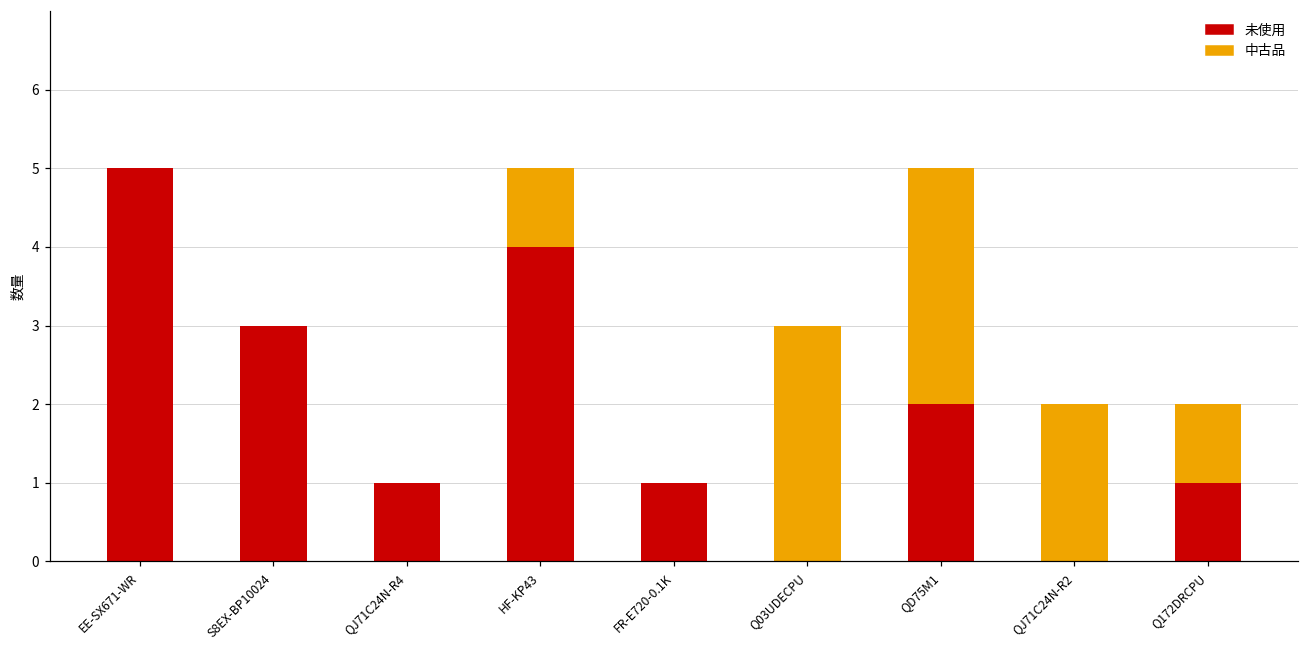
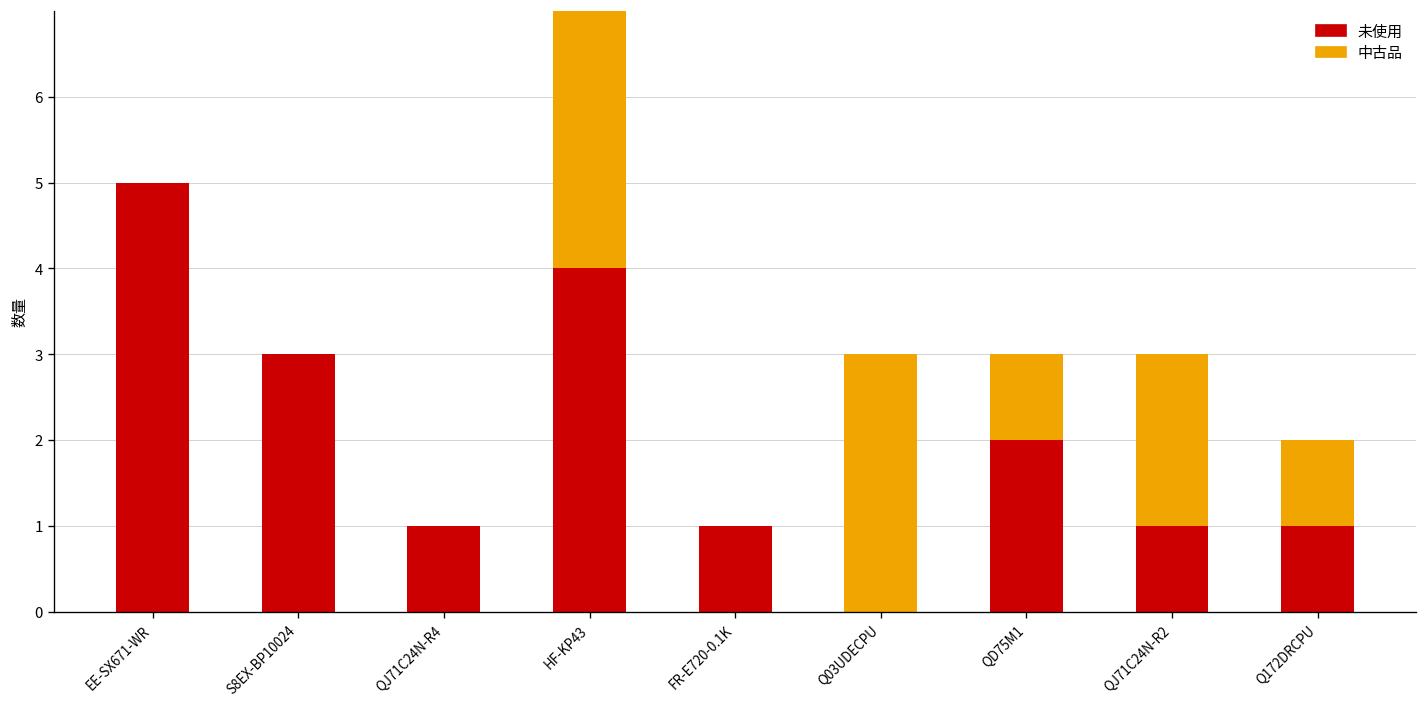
中古品, HF-KP43: 1 -> 3
中古品, QD75M1: 3 -> 1
未使用, QJ71C24N-R2: 0 -> 1
